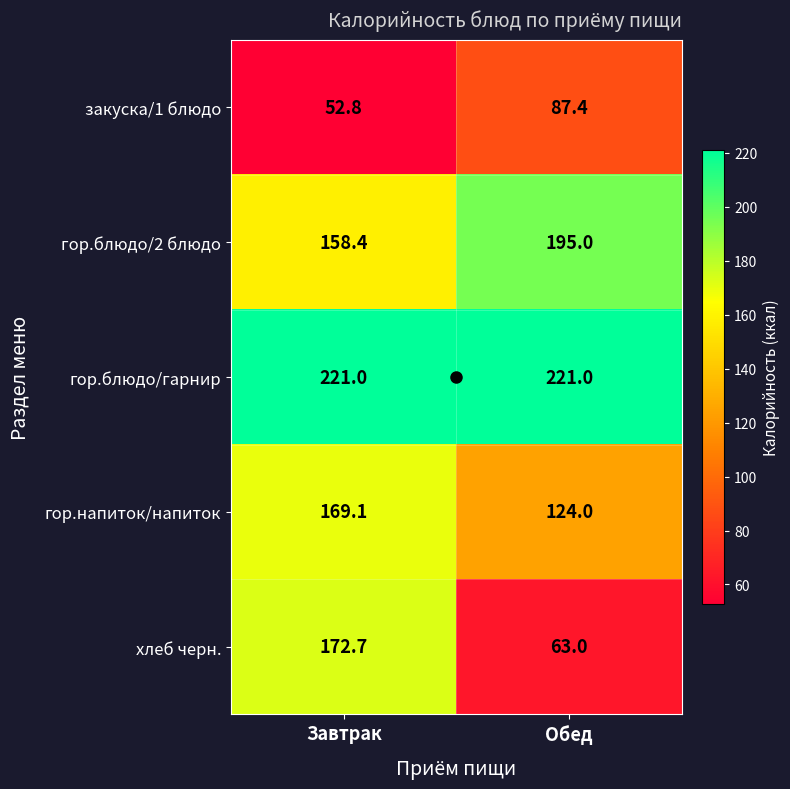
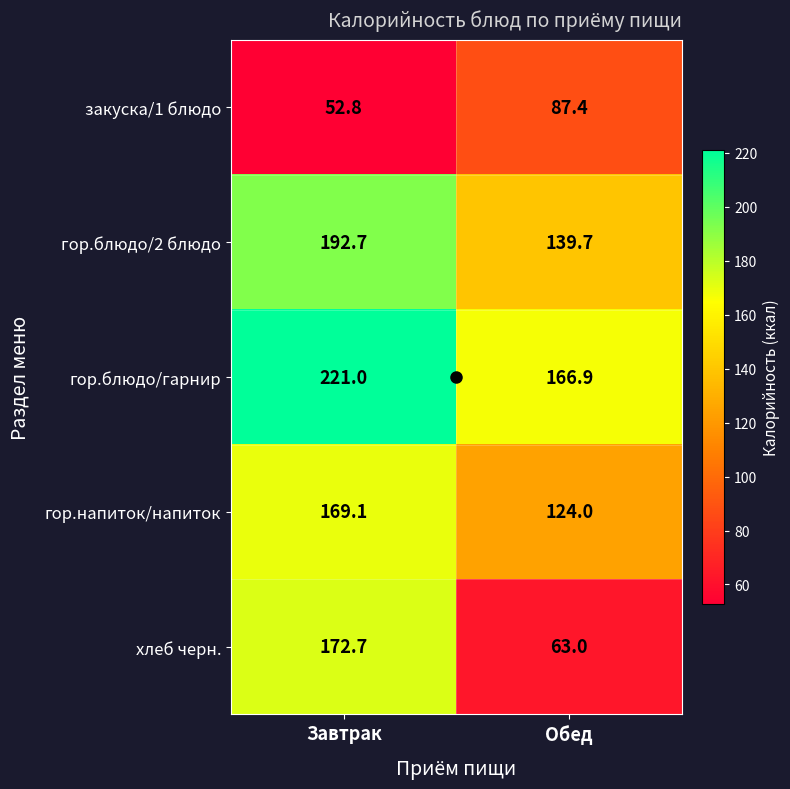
гор.блюдо/2 блюдо, Завтрак: 158.4 -> 192.7
гор.блюдо/2 блюдо, Обед: 195.0 -> 139.7
гор.блюдо/гарнир, Обед: 221.0 -> 166.9
